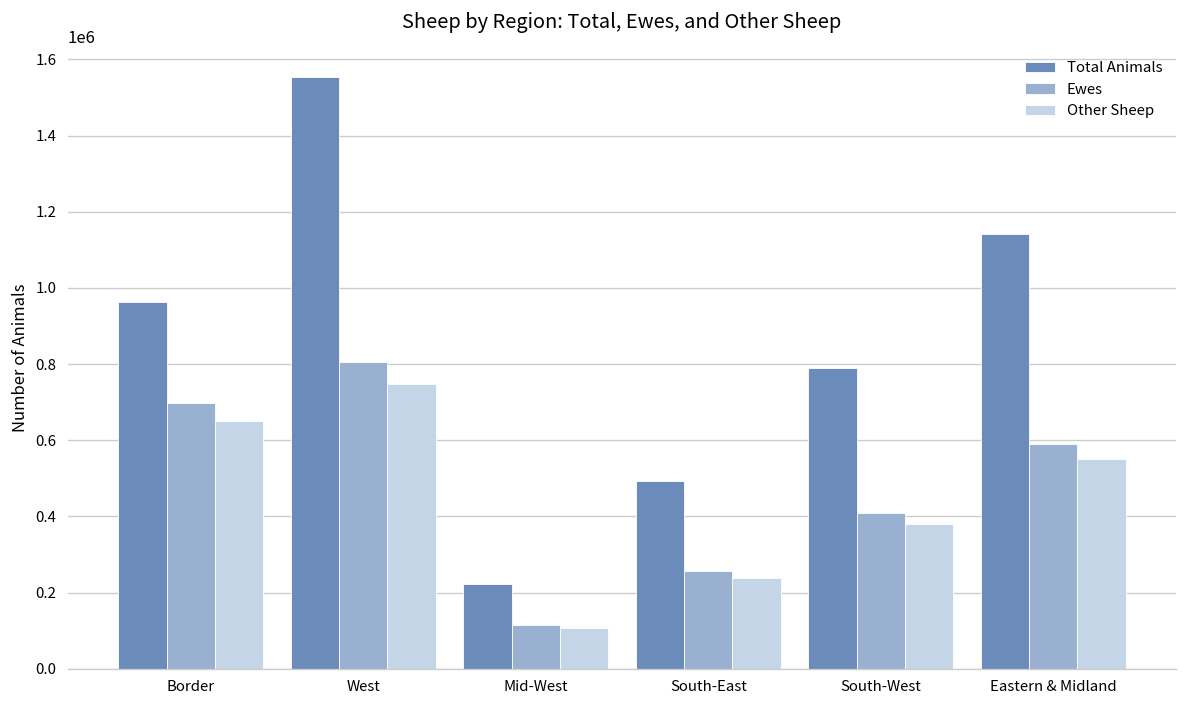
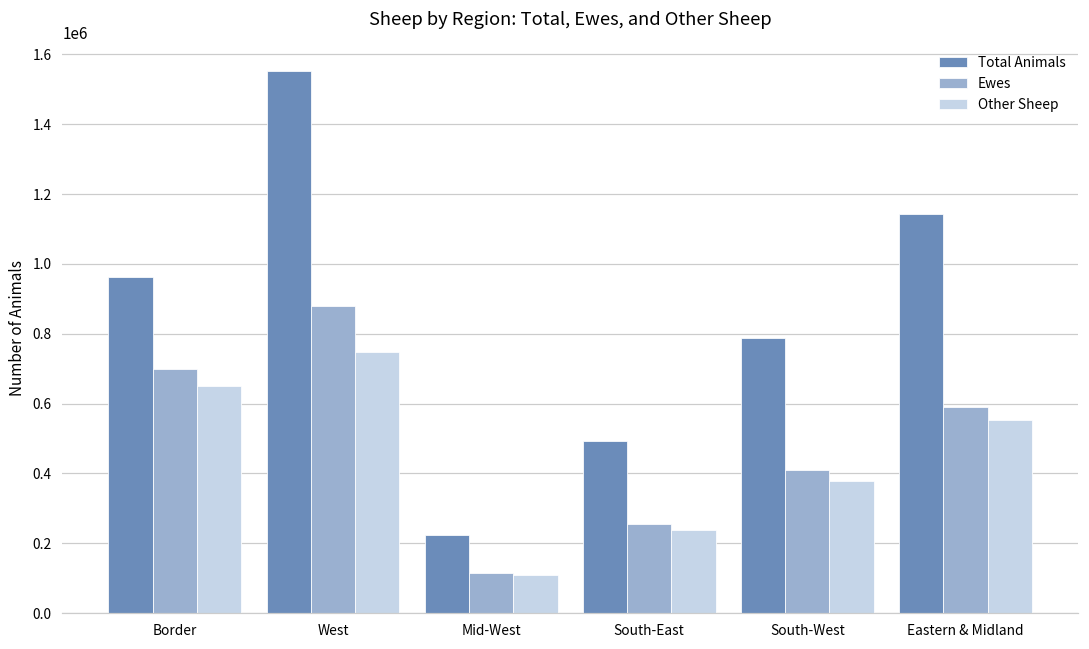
Ewes, West: 800000 -> 880000
